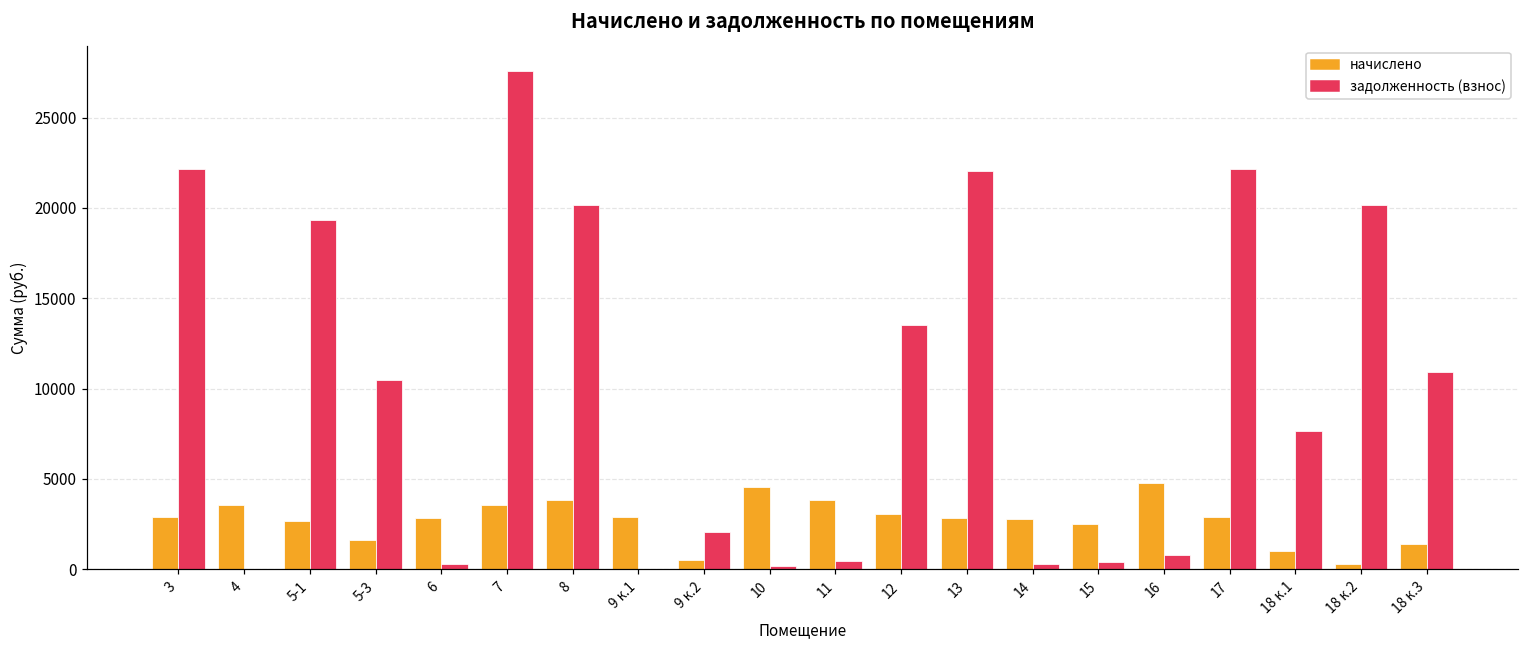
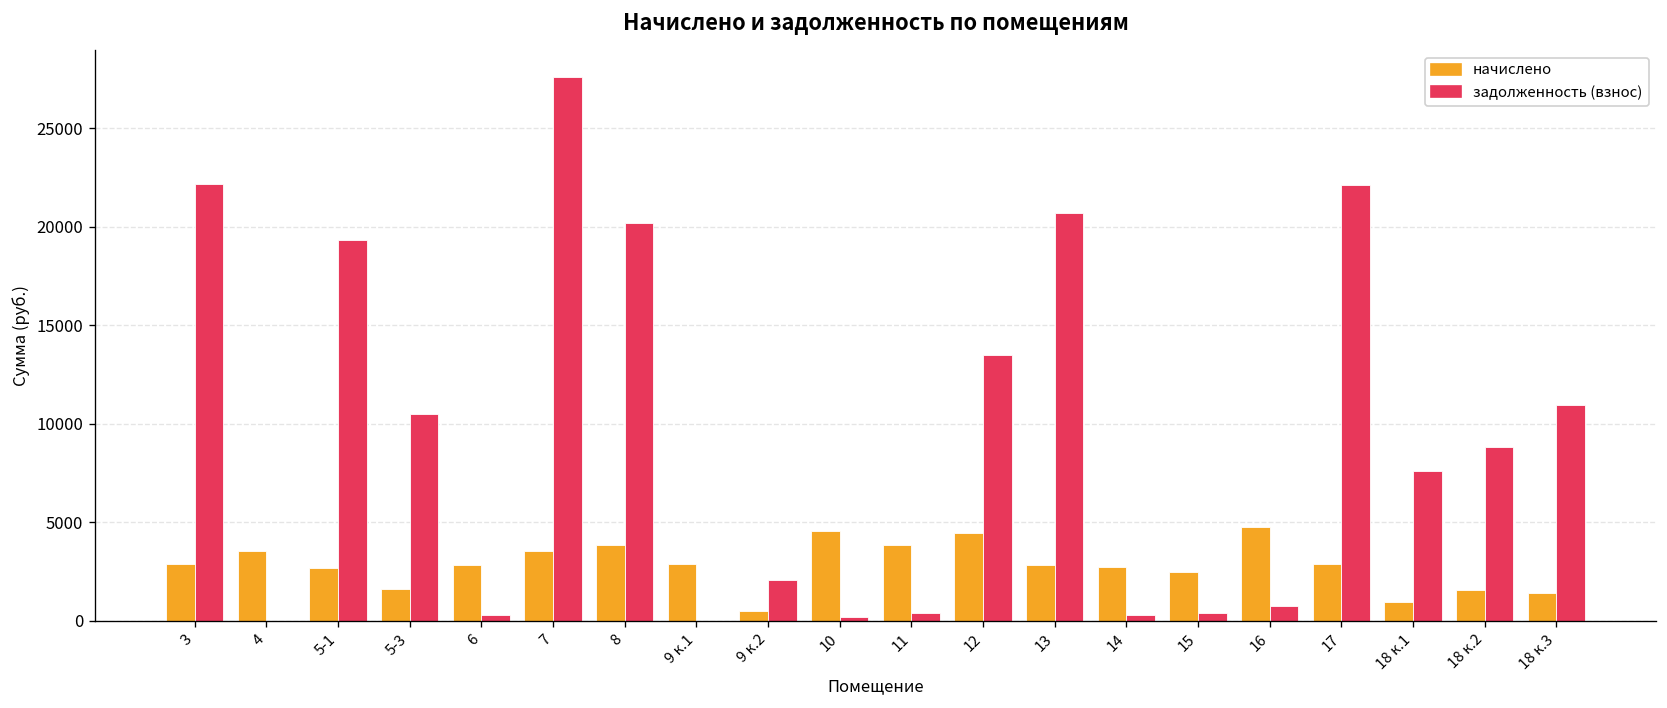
начислено, 12: 3000 -> 4500
задолженность (взнос), 13: 22100 -> 20700
начислено, 18 к.2: 300 -> 1600
задолженность (взнос), 18 к.2: 20200 -> 8800
